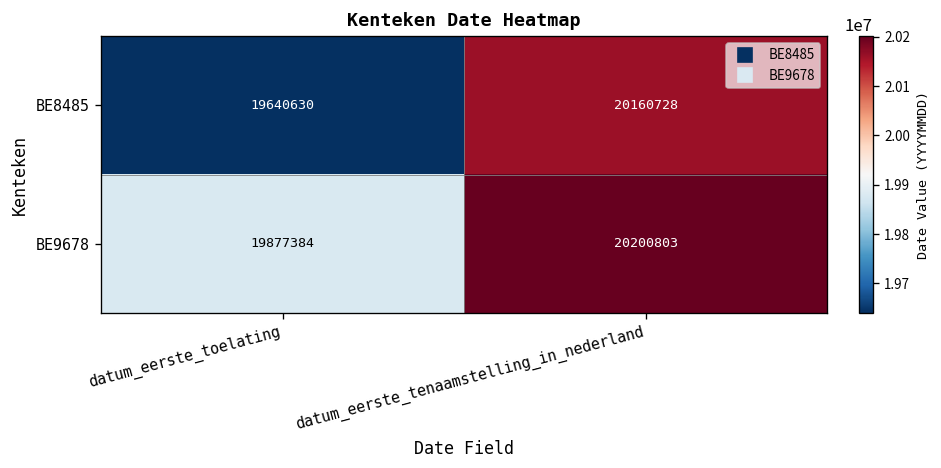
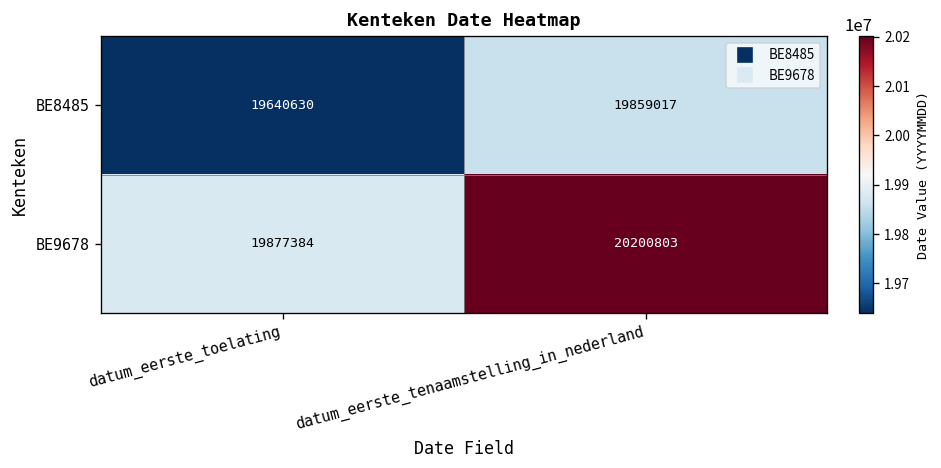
BE8485, datum_eerste_tenaamstelling_in_nederland: 20160728 -> 19859017
